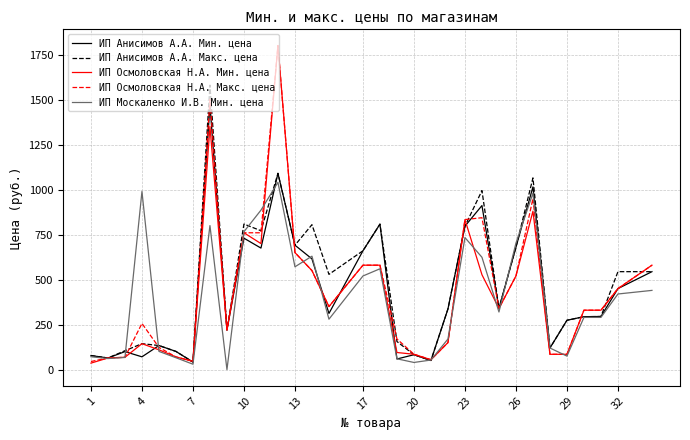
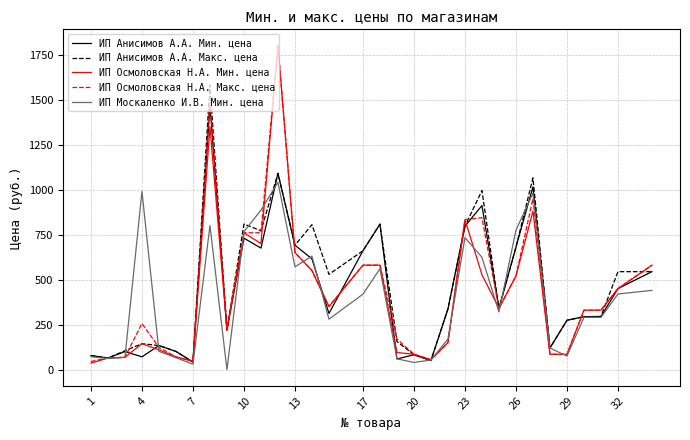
ИП Москаленко И.В. Мин. цена, 17: 520 -> 420
ИП Москаленко И.В. Мин. цена, 26: 700 -> 770
